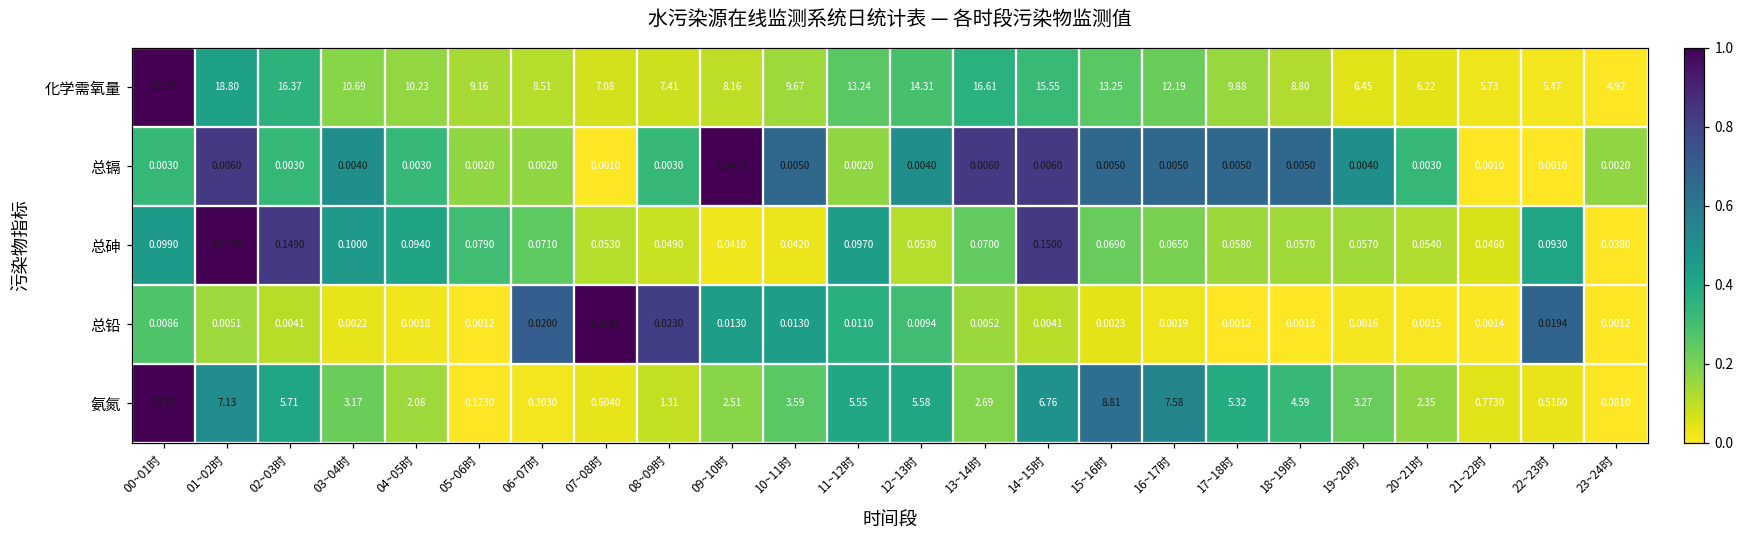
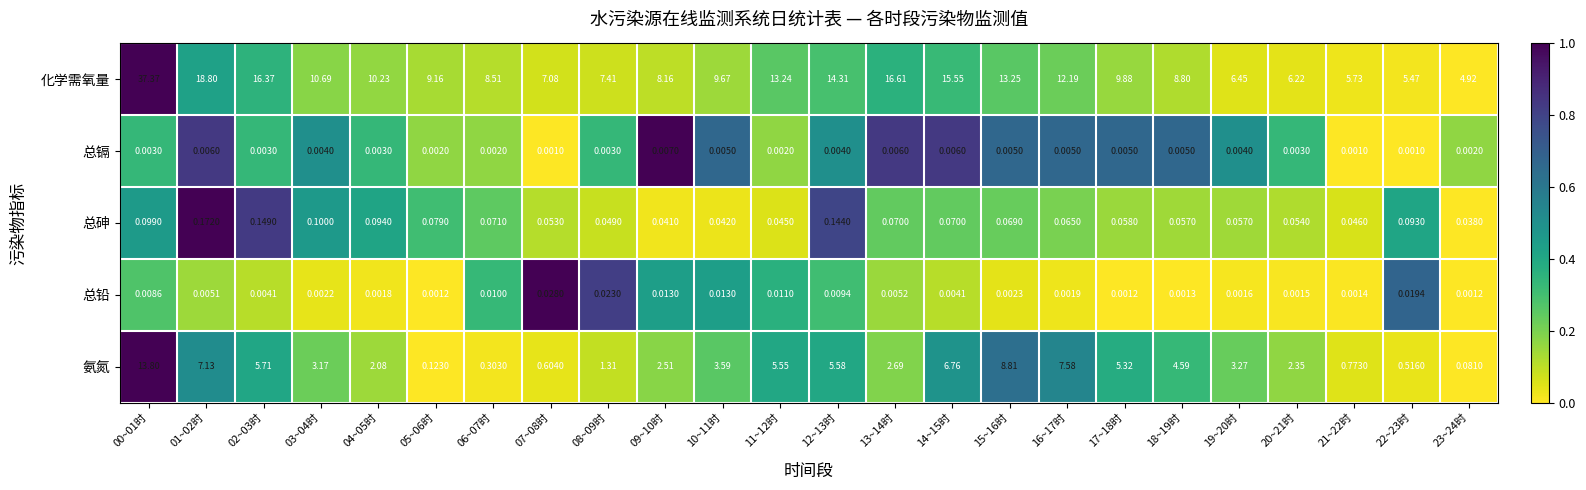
总砷, 11~12时: 0.0970 -> 0.0450
总砷, 12~13时: 0.0530 -> 0.1440
总砷, 14~15时: 0.1500 -> 0.0700
总铅, 06~07时: 0.0200 -> 0.0100
